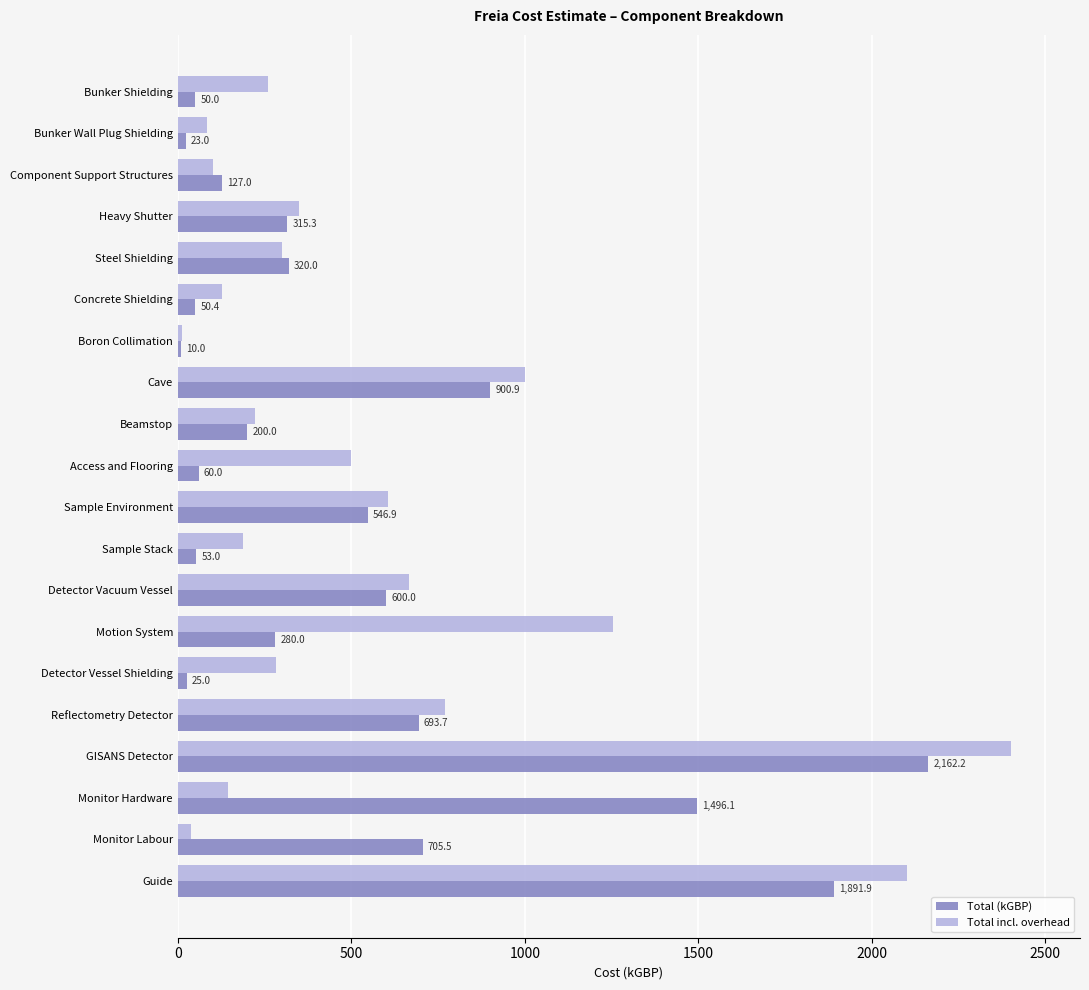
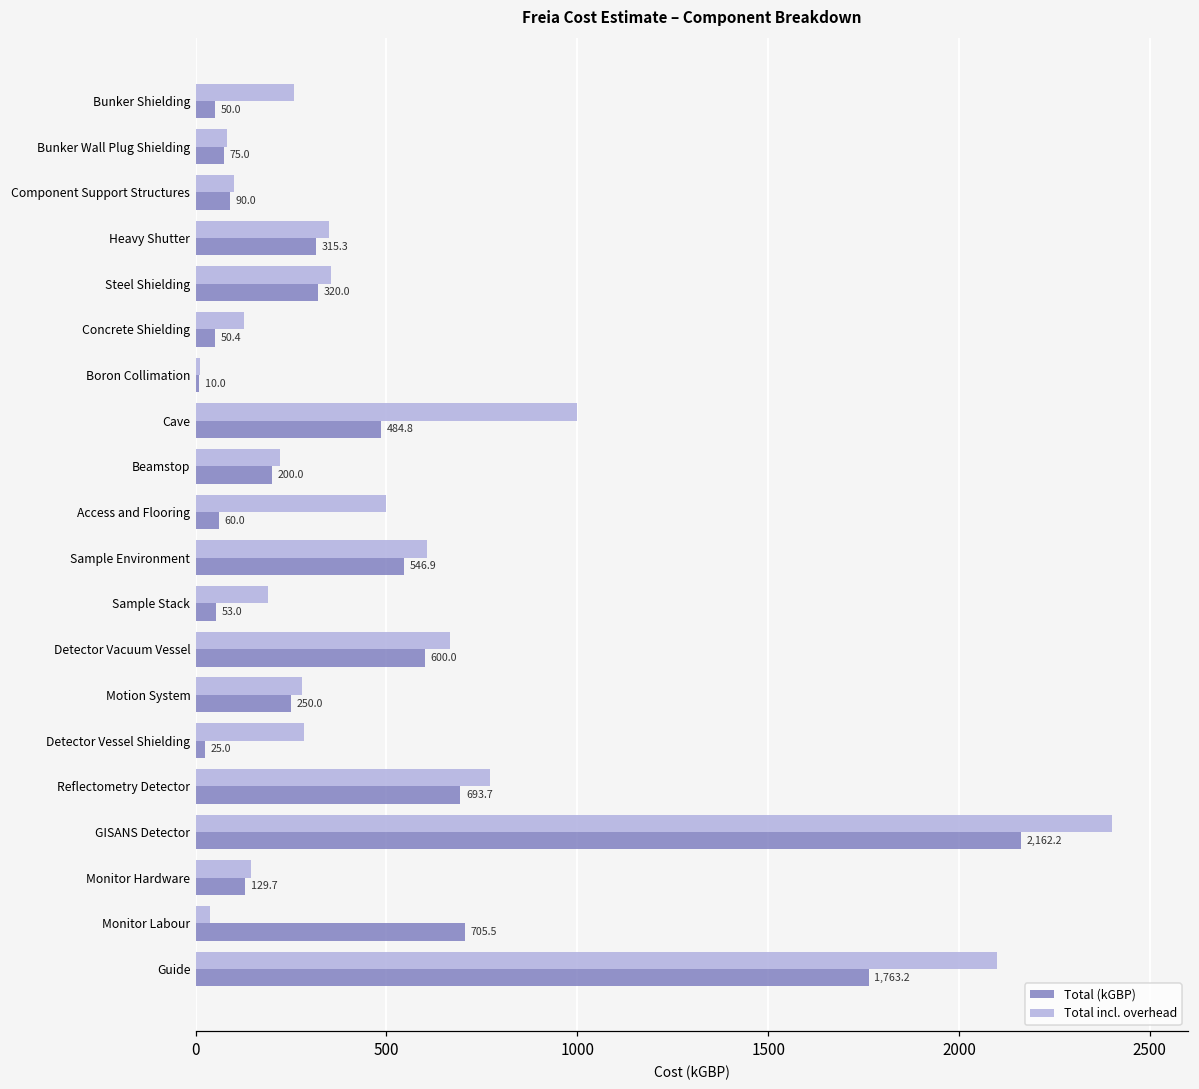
Total (kGBP), Bunker Wall Plug Shielding: 23.0 -> 75.0
Total (kGBP), Component Support Structures: 127.0 -> 90.0
Total incl. overhead, Steel Shielding: 300 -> 360
Total (kGBP), Cave: 900.9 -> 484.8
Total incl. overhead, Motion System: 1250 -> 280
Total (kGBP), Motion System: 280.0 -> 250.0
Total (kGBP), Monitor Hardware: 1,496.1 -> 129.7
Total (kGBP), Guide: 1,891.9 -> 1,763.2
